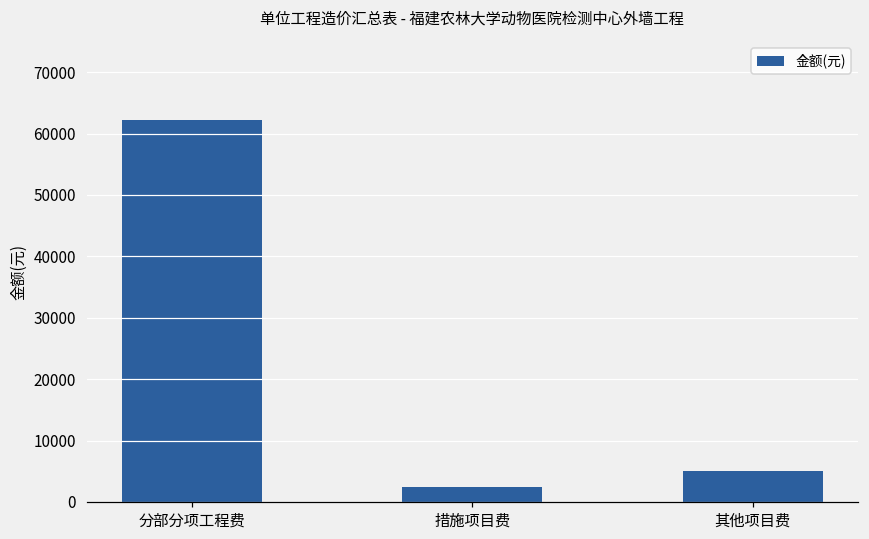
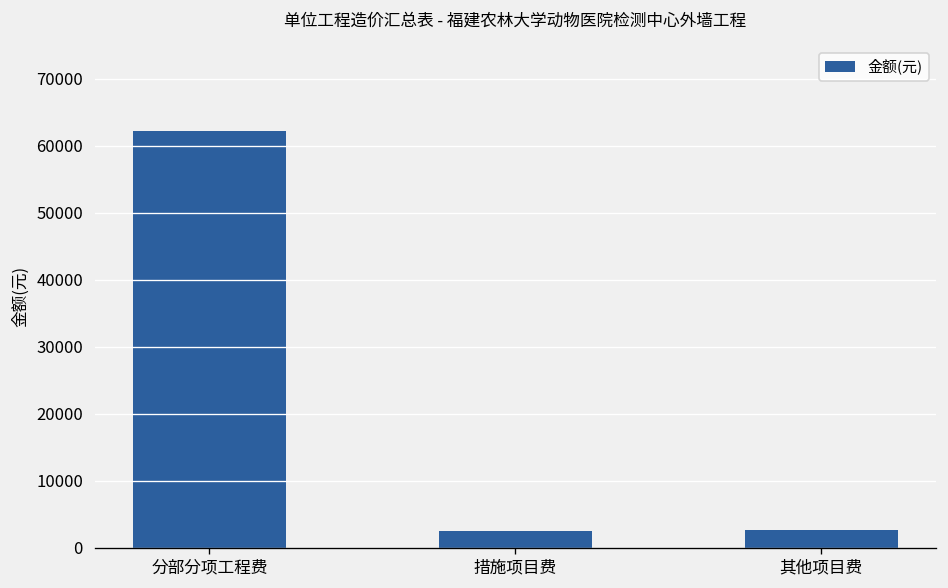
其他项目费: 5000 -> 3000
